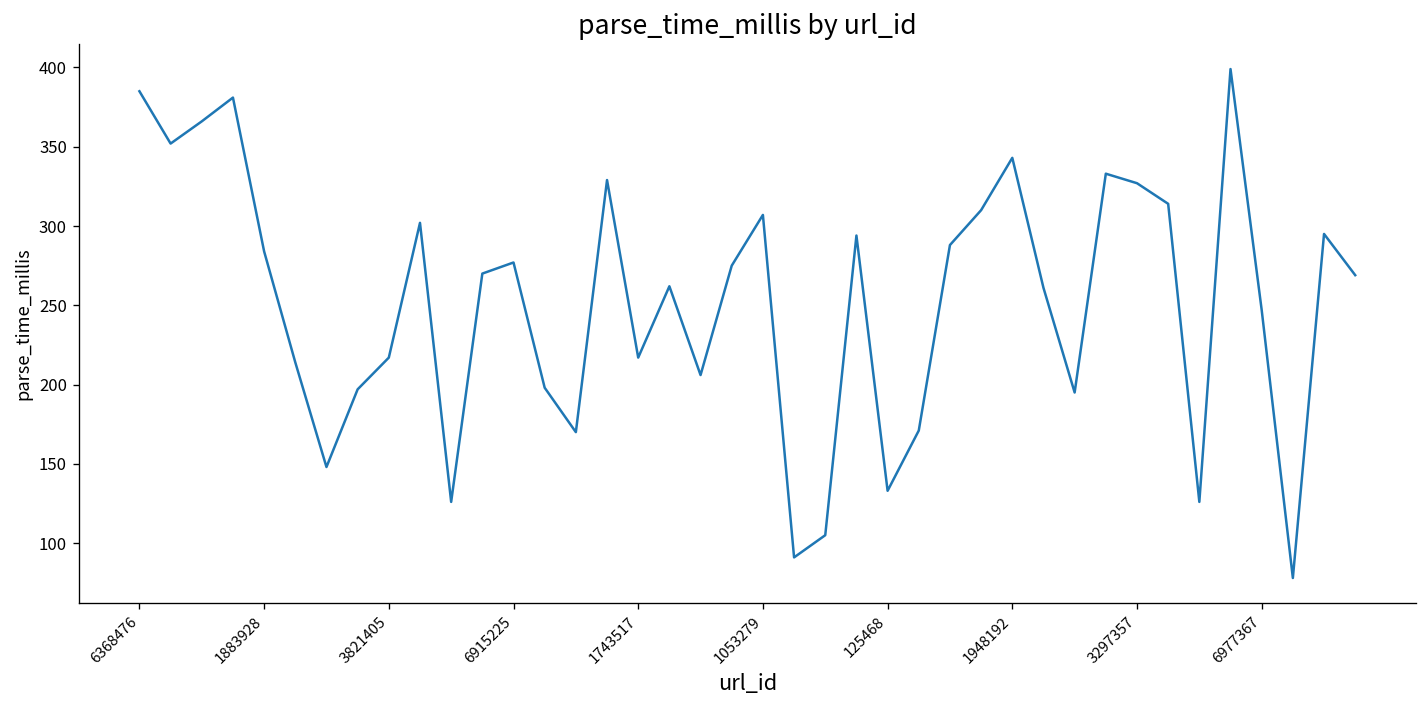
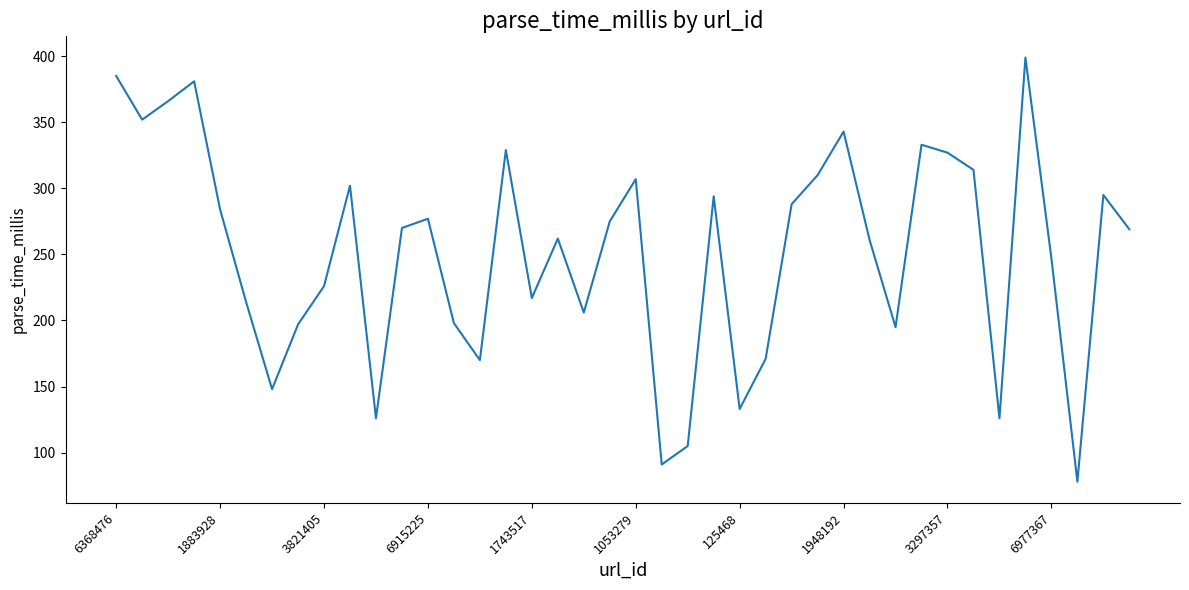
3821405: 217 -> 226
